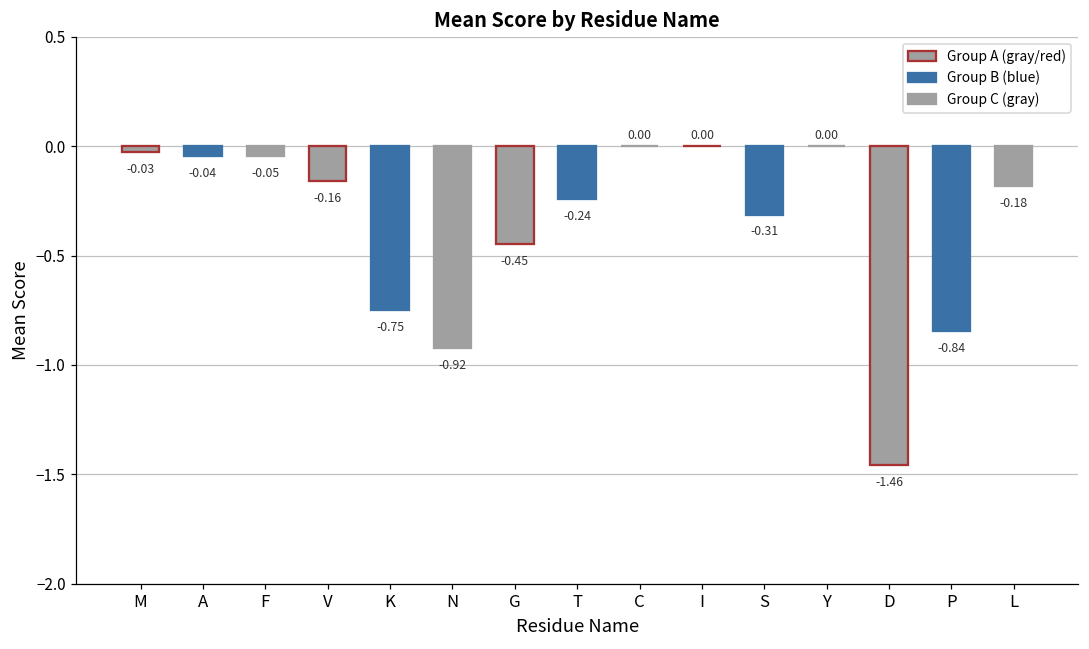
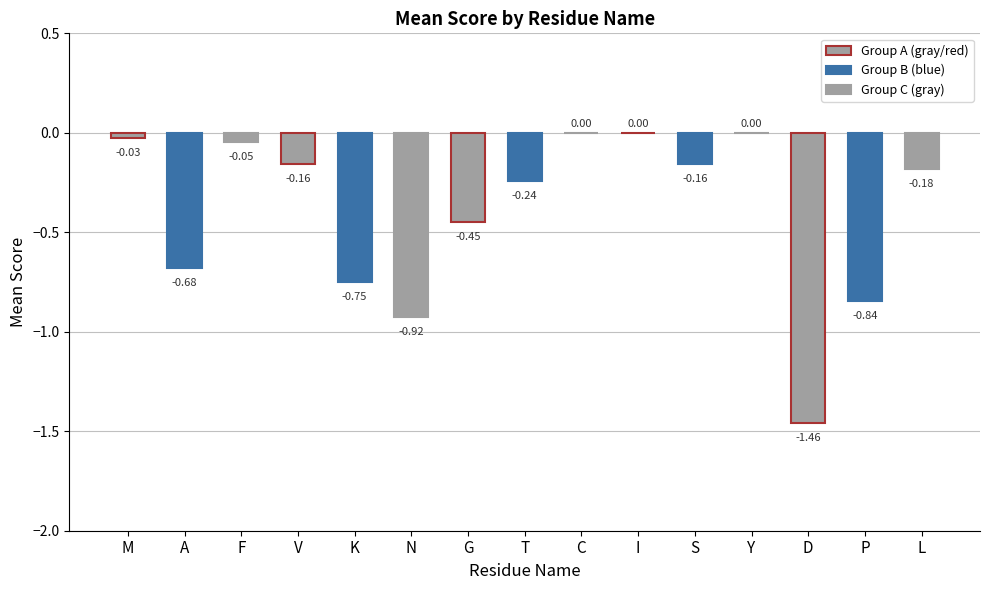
Group B (blue), A: -0.04 -> -0.68
Group B (blue), S: -0.31 -> -0.16
